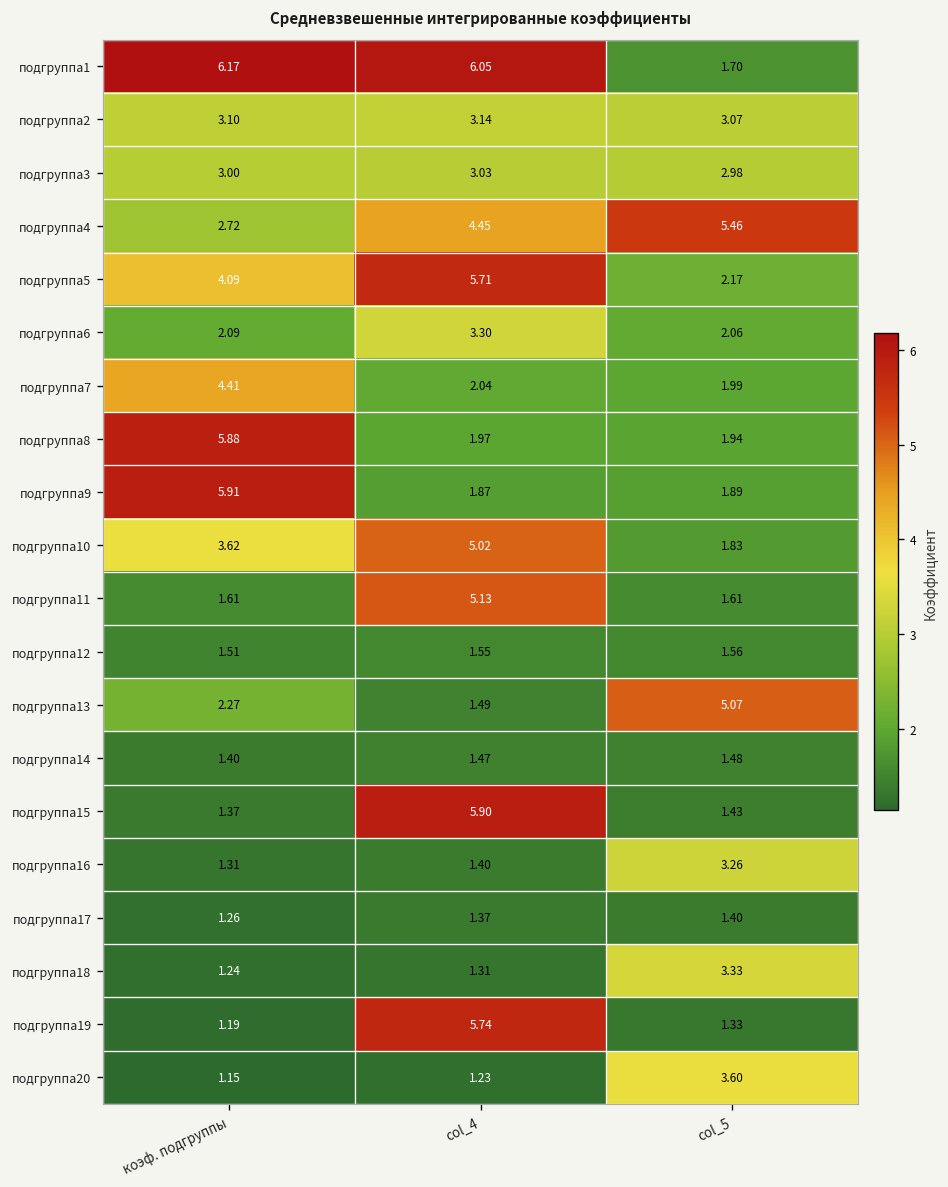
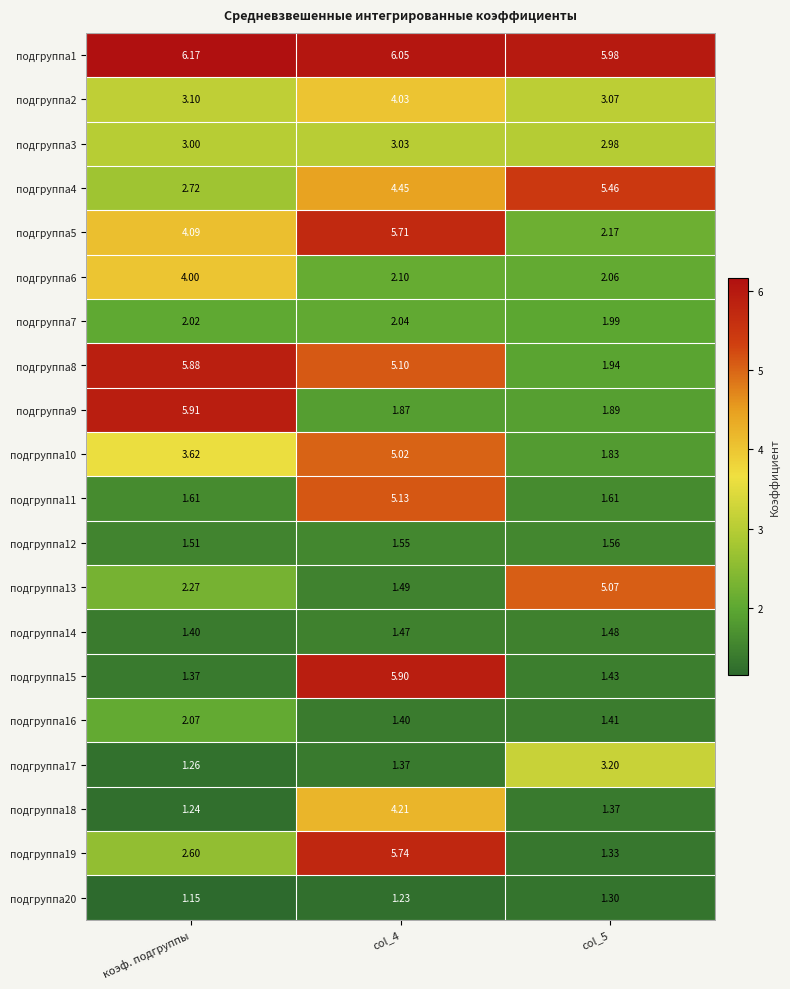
подгруппа1, col_5: 1.70 -> 5.98
подгруппа2, col_4: 3.14 -> 4.03
подгруппа6, коэф. подгруппы: 2.09 -> 4.00
подгруппа6, col_4: 3.30 -> 2.10
подгруппа7, коэф. подгруппы: 4.41 -> 2.02
подгруппа8, col_4: 1.97 -> 5.10
подгруппа16, коэф. подгруппы: 1.31 -> 2.07
подгруппа16, col_5: 3.26 -> 1.41
подгруппа17, col_5: 1.40 -> 3.20
подгруппа18, col_4: 1.31 -> 4.21
подгруппа18, col_5: 3.33 -> 1.37
подгруппа19, коэф. подгруппы: 1.19 -> 2.60
подгруппа20, col_5: 3.60 -> 1.30
